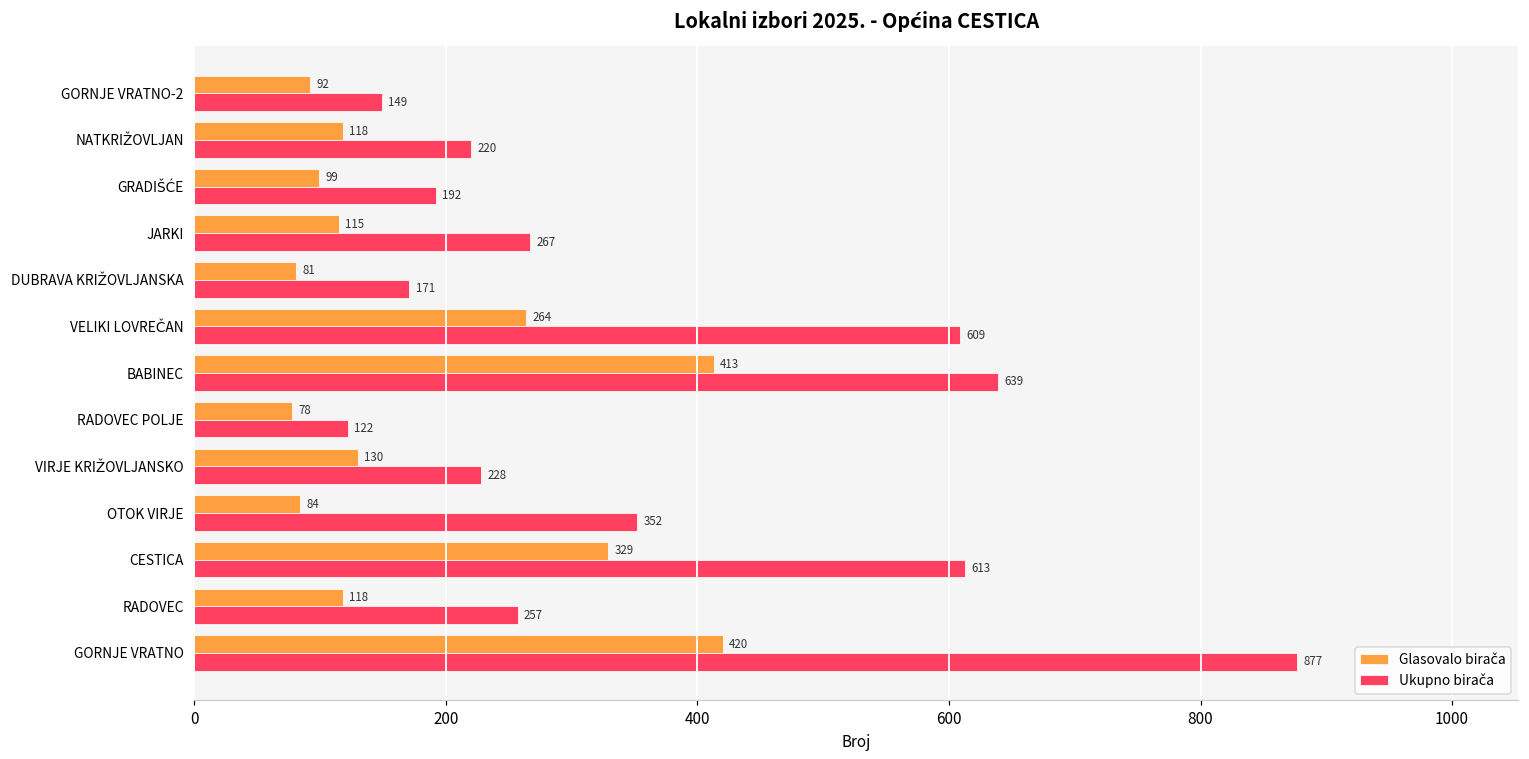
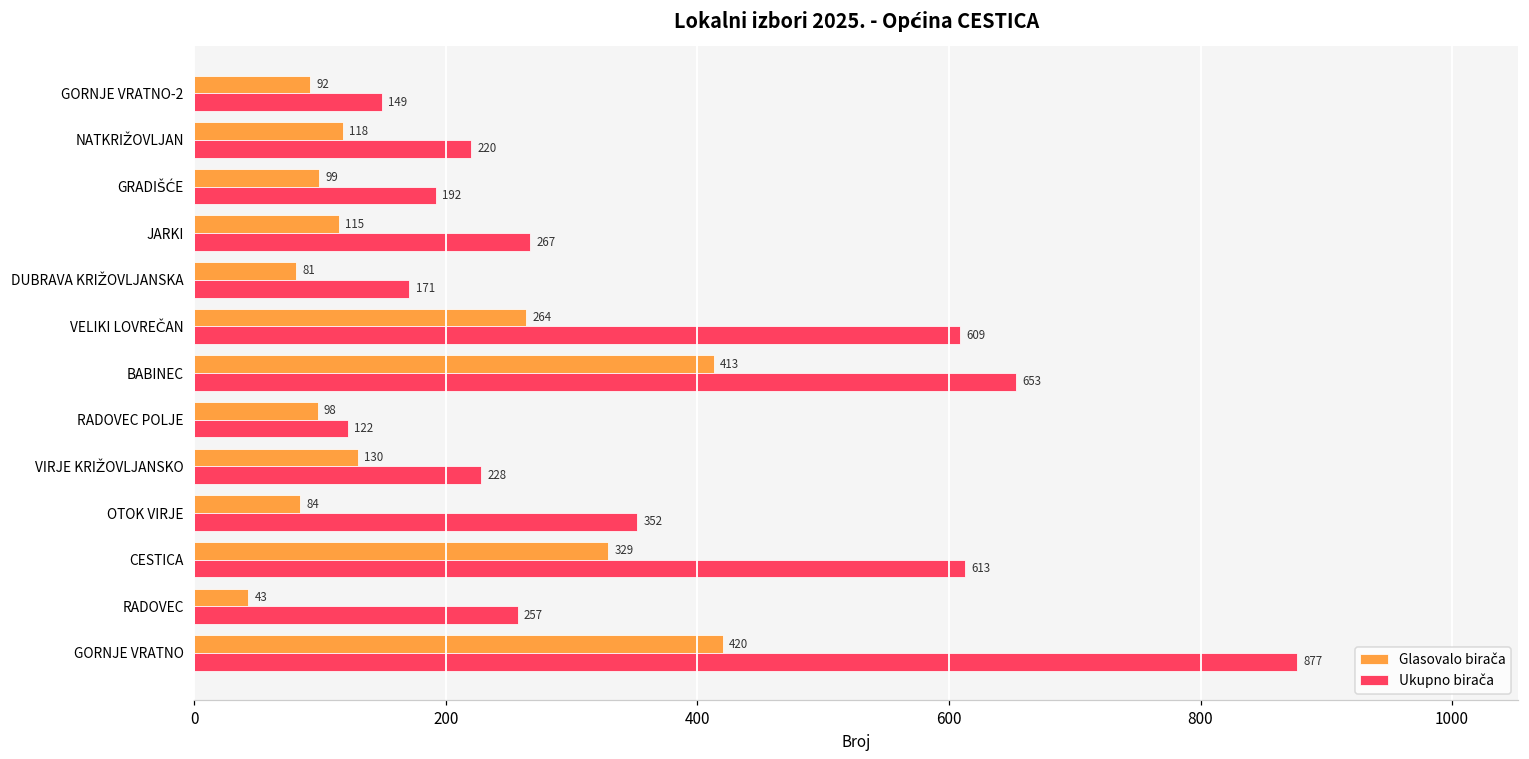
Ukupno birača, BABINEC: 639 -> 653
Glasovalo birača, RADOVEC POLJE: 78 -> 98
Glasovalo birača, RADOVEC: 118 -> 43
